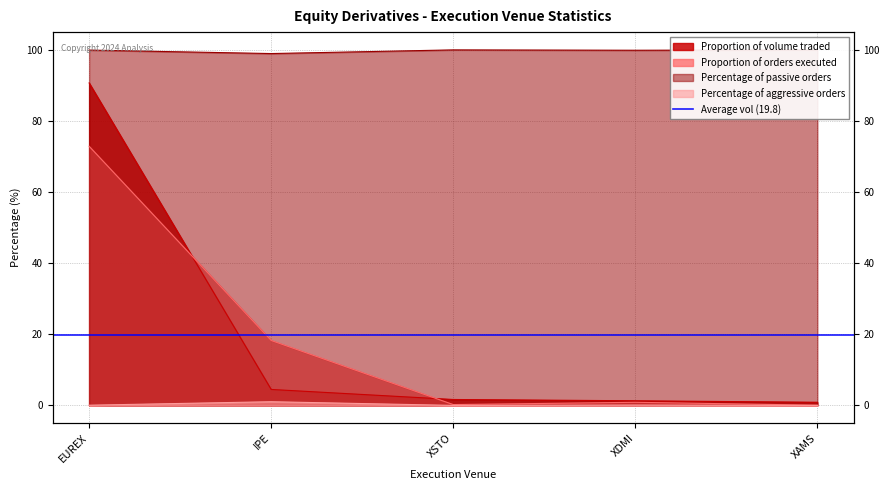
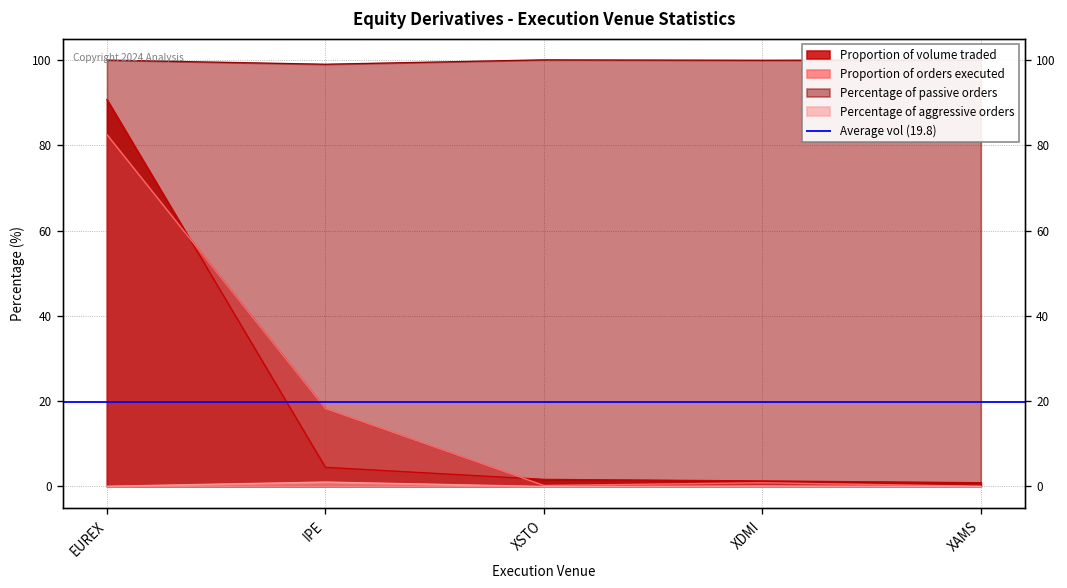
Proportion of orders executed, EUREX: 73 -> 82
